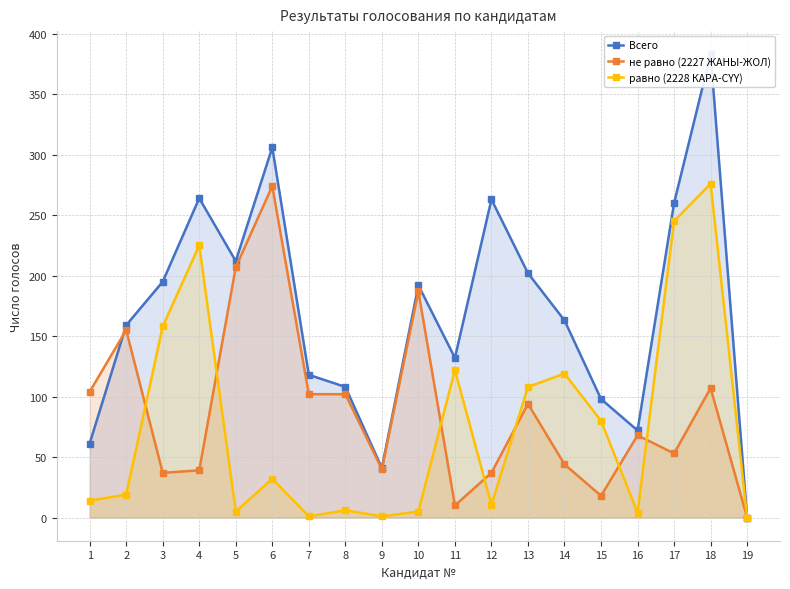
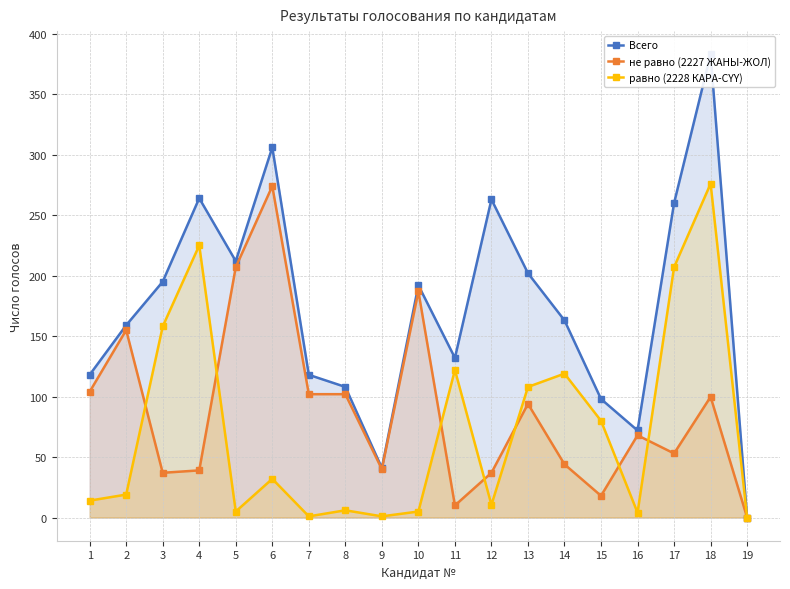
Всего, 1: 61 -> 118
равно (2228 КАРА-СYY), 17: 245 -> 207
не равно (2227 ЖАНЫ-ЖОЛ), 18: 107 -> 100
